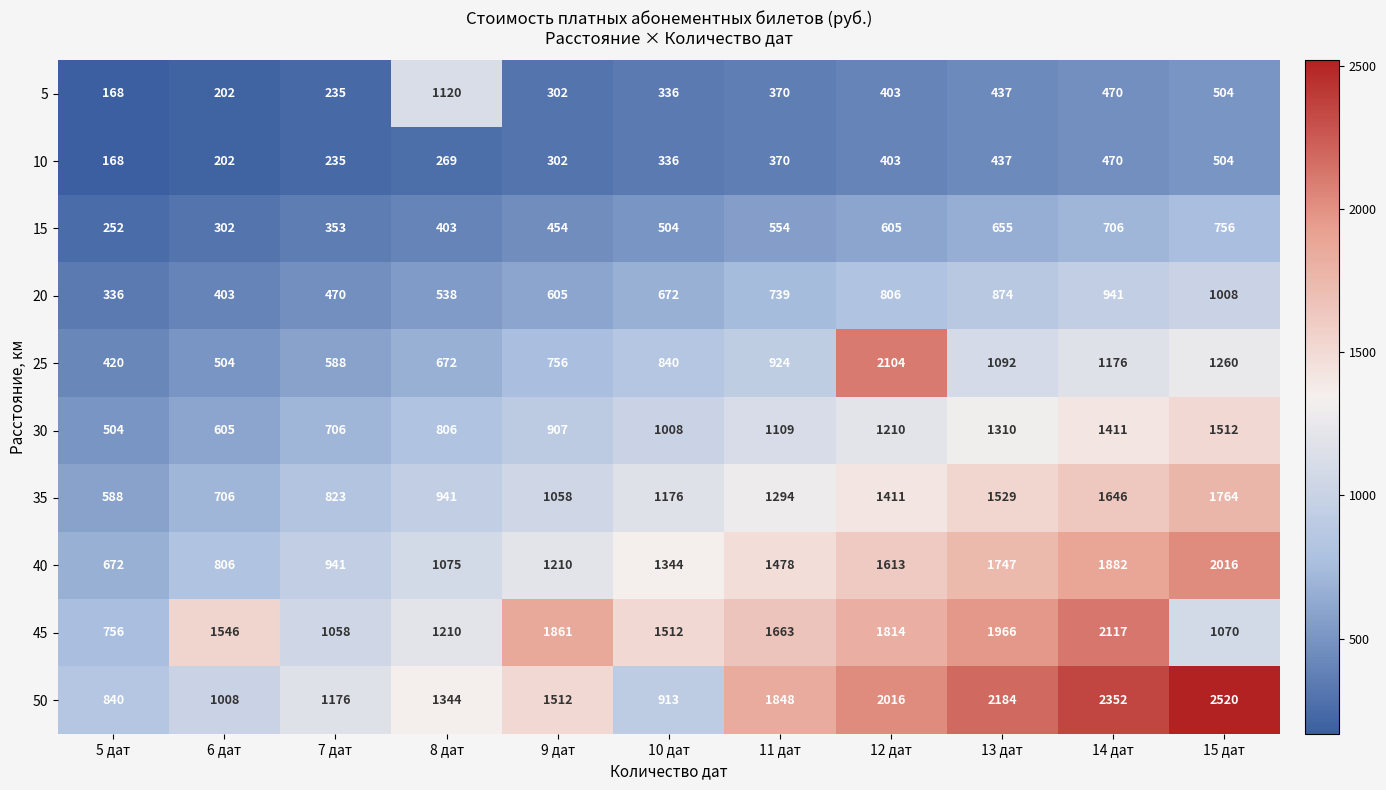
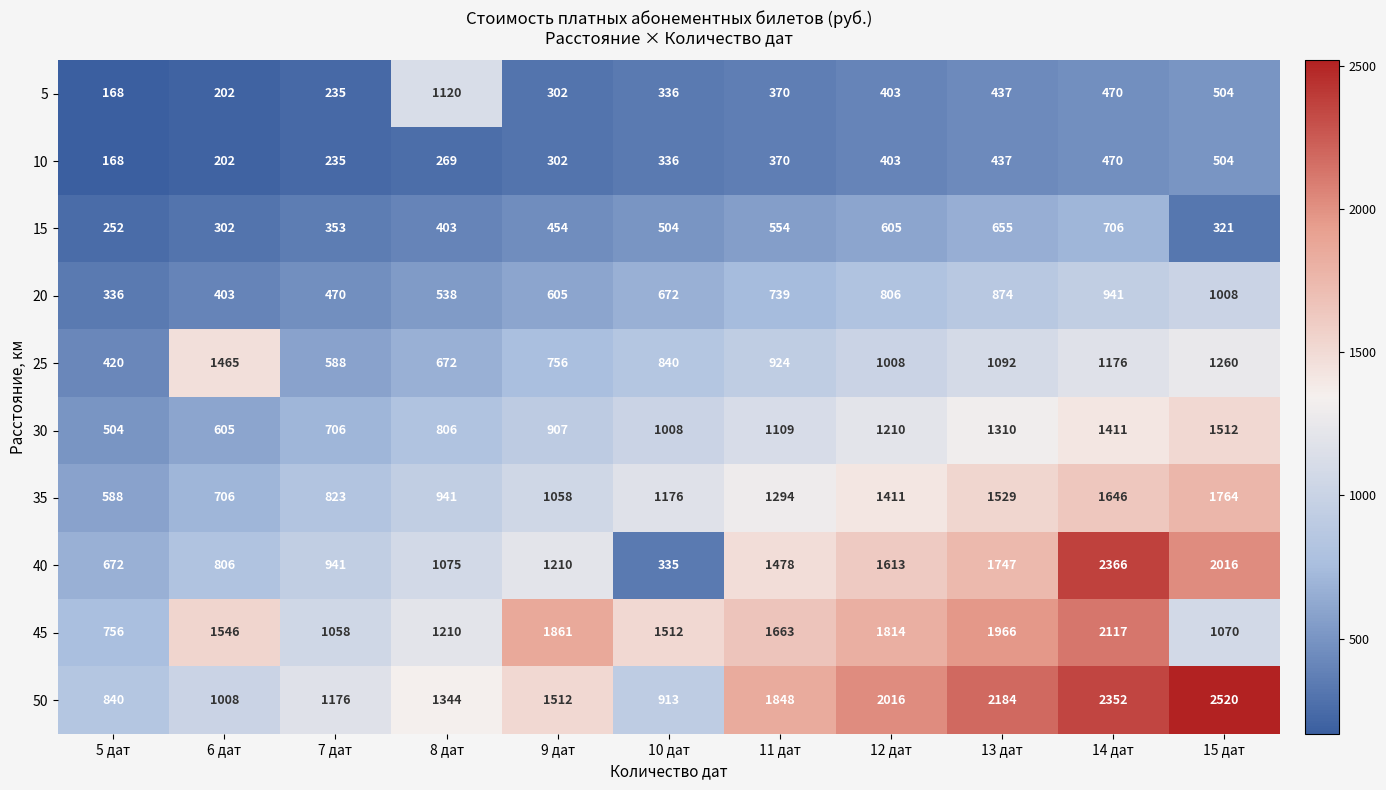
15, 15 дат: 756 -> 321
25, 6 дат: 504 -> 1465
25, 12 дат: 2104 -> 1008
40, 10 дат: 1344 -> 335
40, 14 дат: 1882 -> 2366
